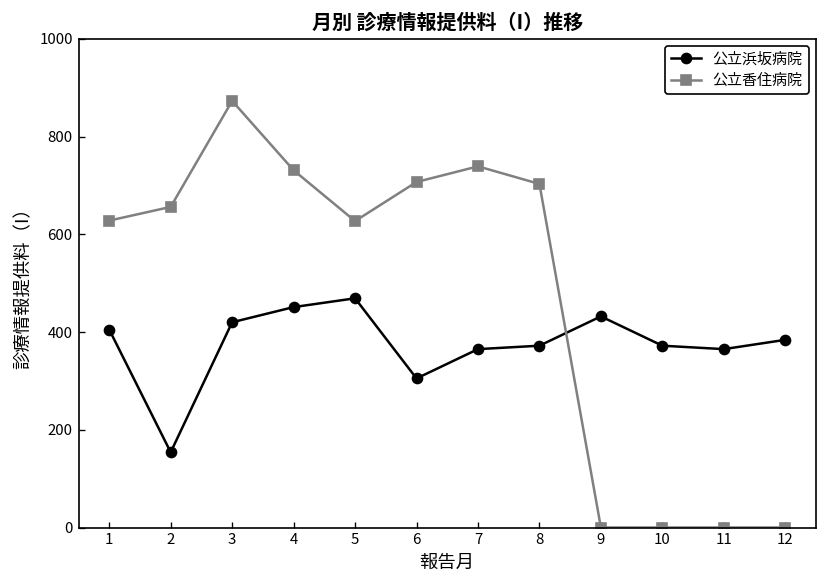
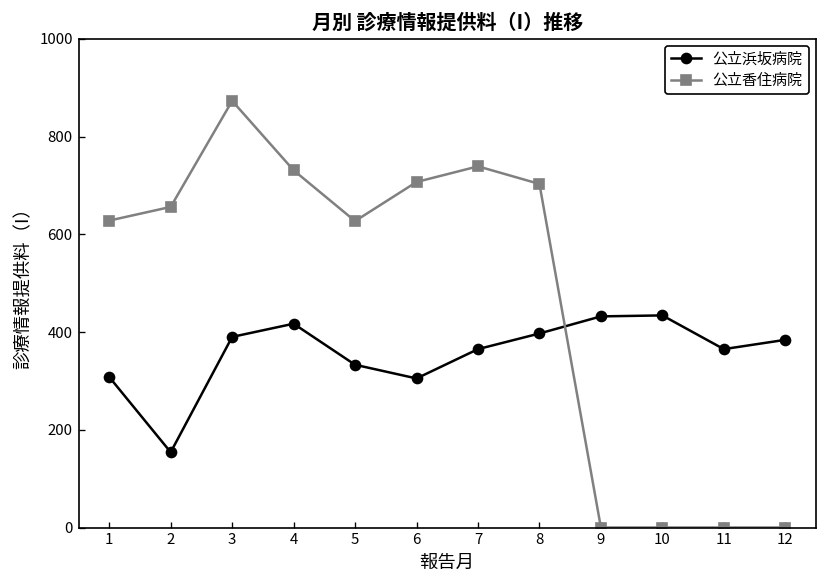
公立浜坂病院, 1: 410 -> 310
公立浜坂病院, 3: 420 -> 390
公立浜坂病院, 4: 450 -> 420
公立浜坂病院, 5: 470 -> 330
公立浜坂病院, 8: 370 -> 400
公立浜坂病院, 10: 370 -> 430
